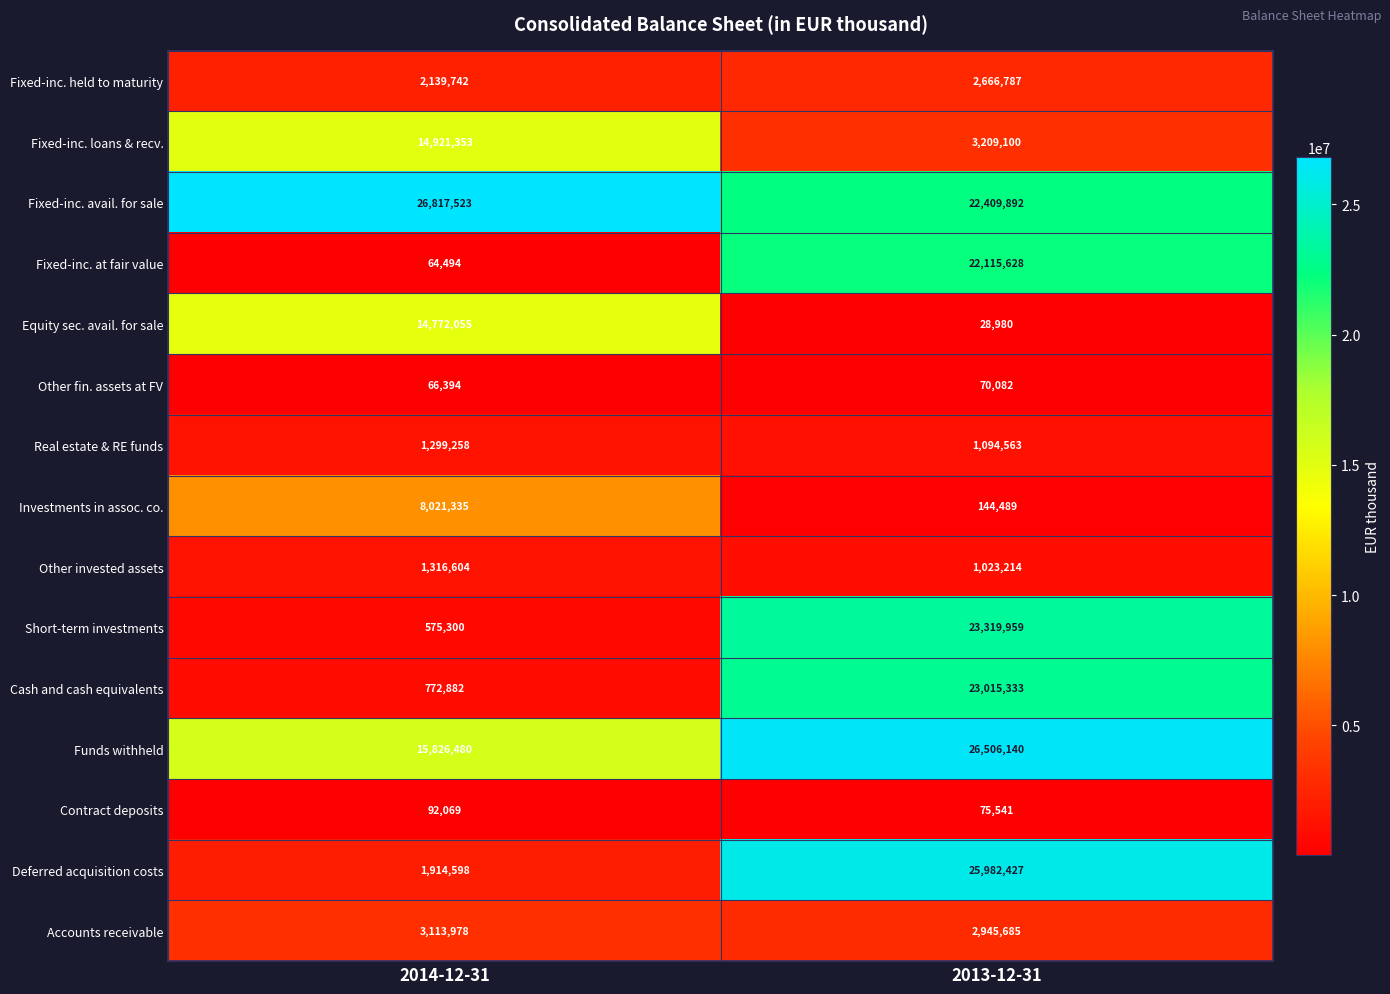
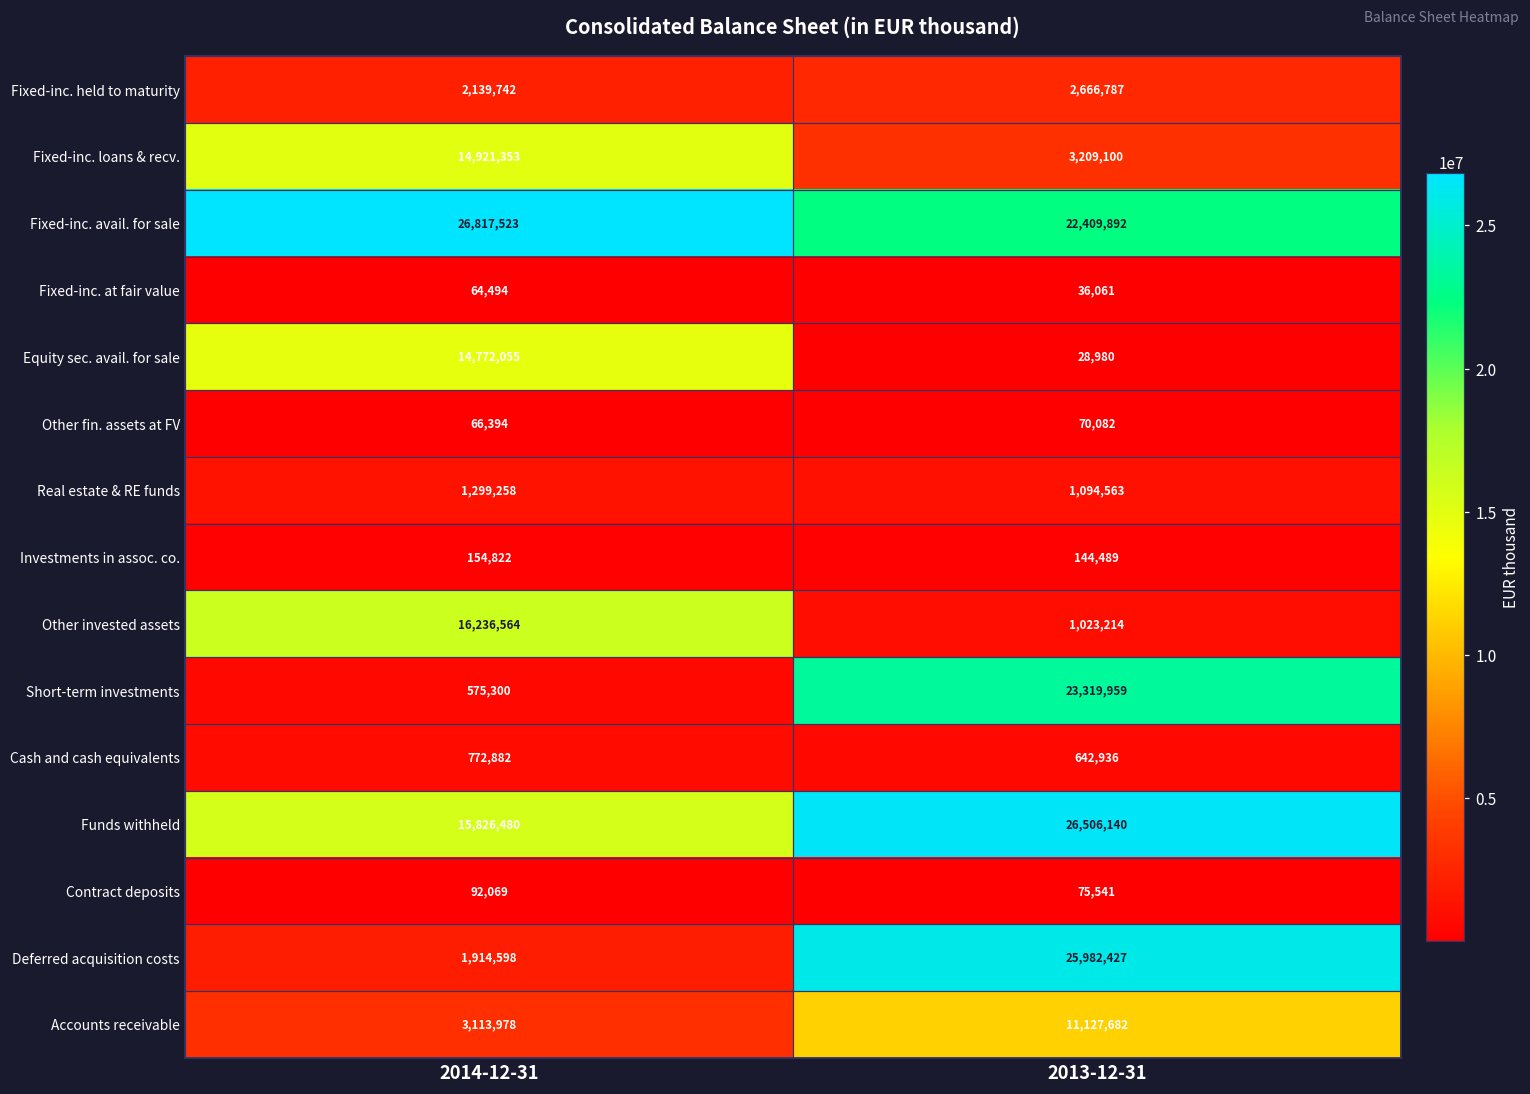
Fixed-inc. at fair value, 2013-12-31: 22,115,628 -> 36,061
Investments in assoc. co., 2014-12-31: 8,021,335 -> 154,822
Other invested assets, 2014-12-31: 1,316,604 -> 16,236,564
Cash and cash equivalents, 2013-12-31: 23,015,333 -> 642,936
Accounts receivable, 2013-12-31: 2,945,685 -> 11,127,682
